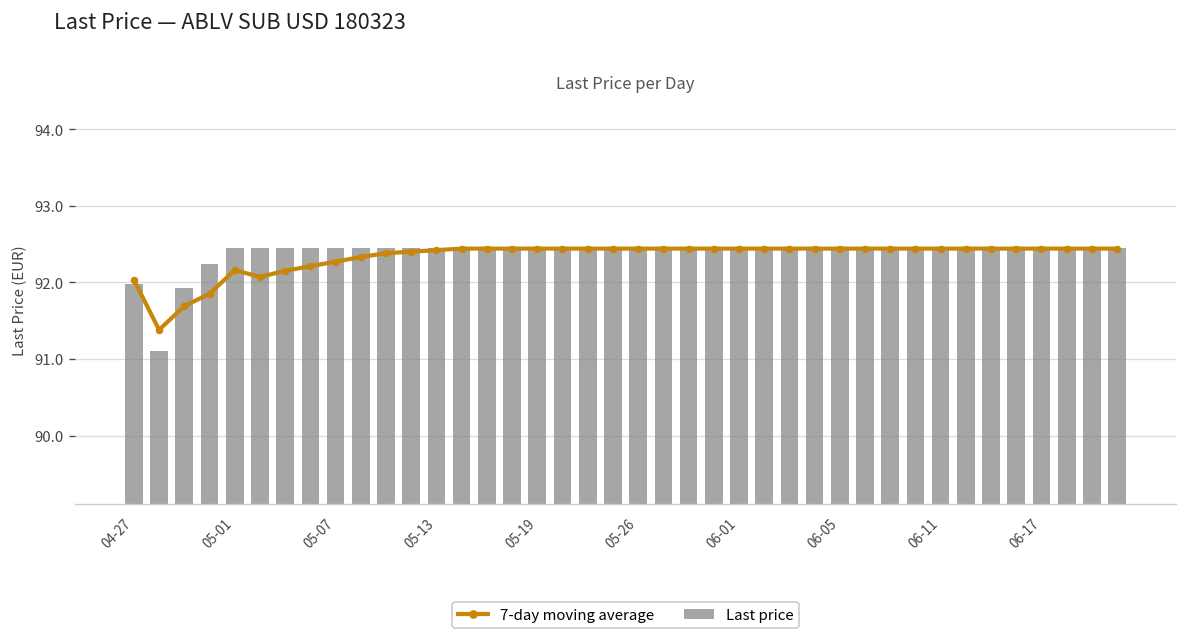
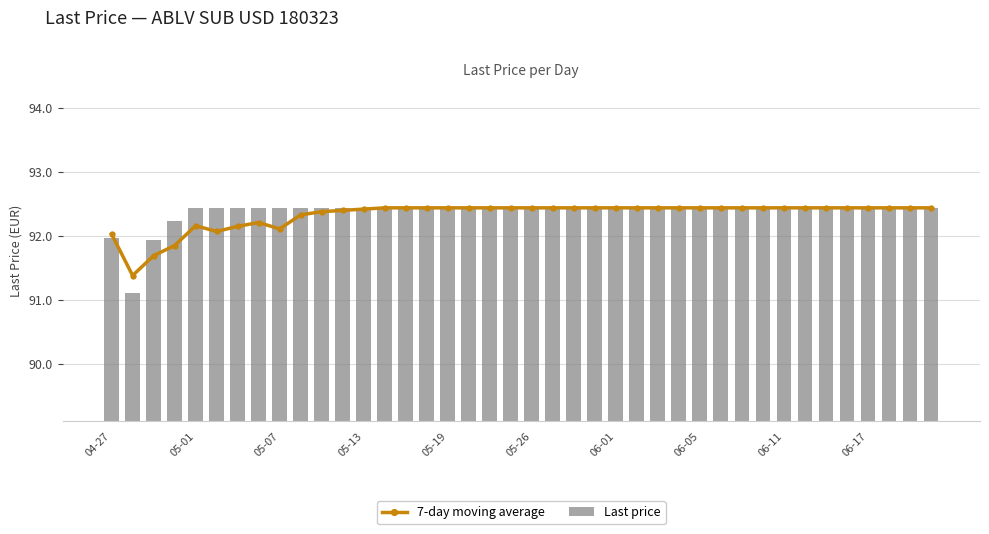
7-day moving average, 05-07: 92.3 -> 92.1
